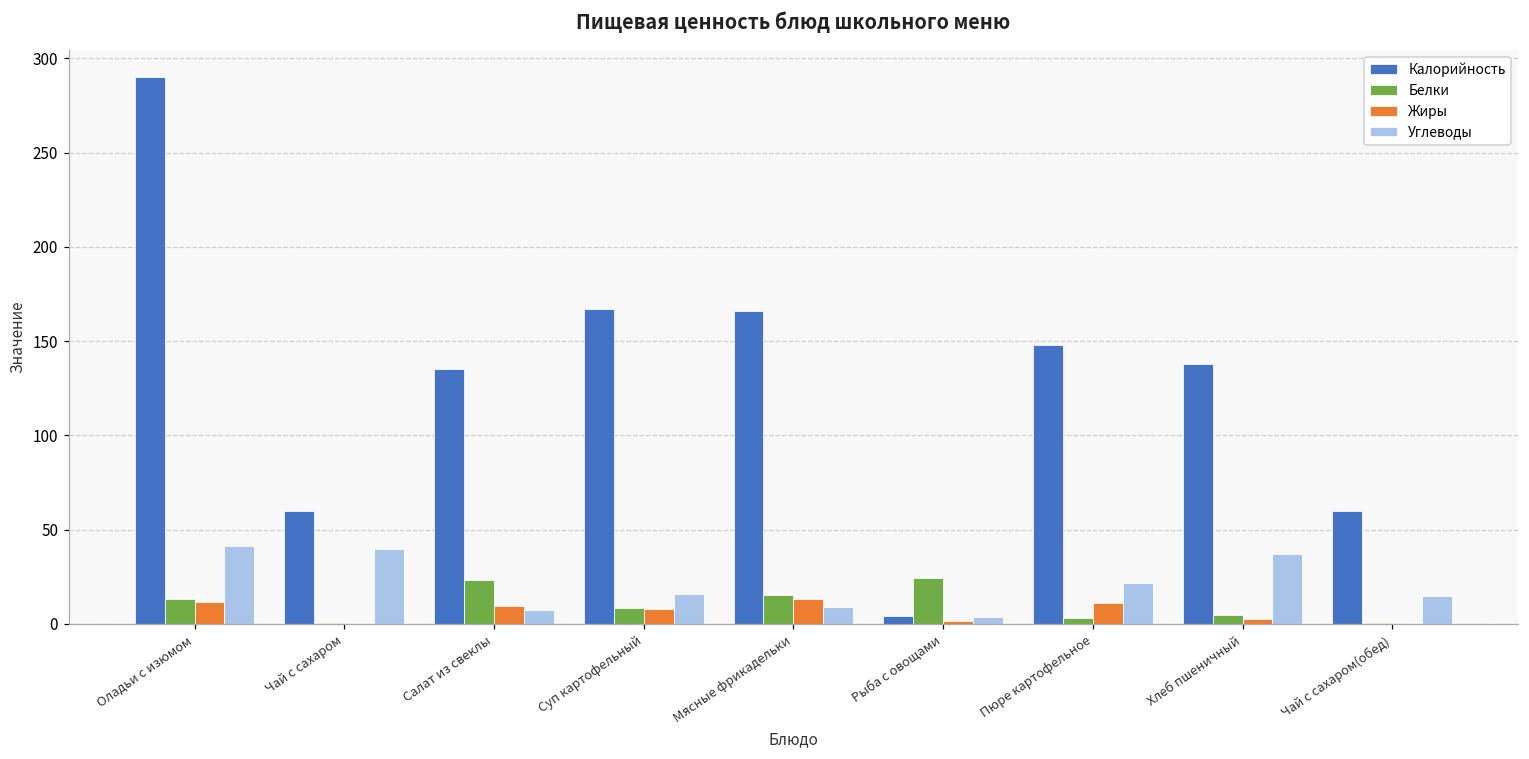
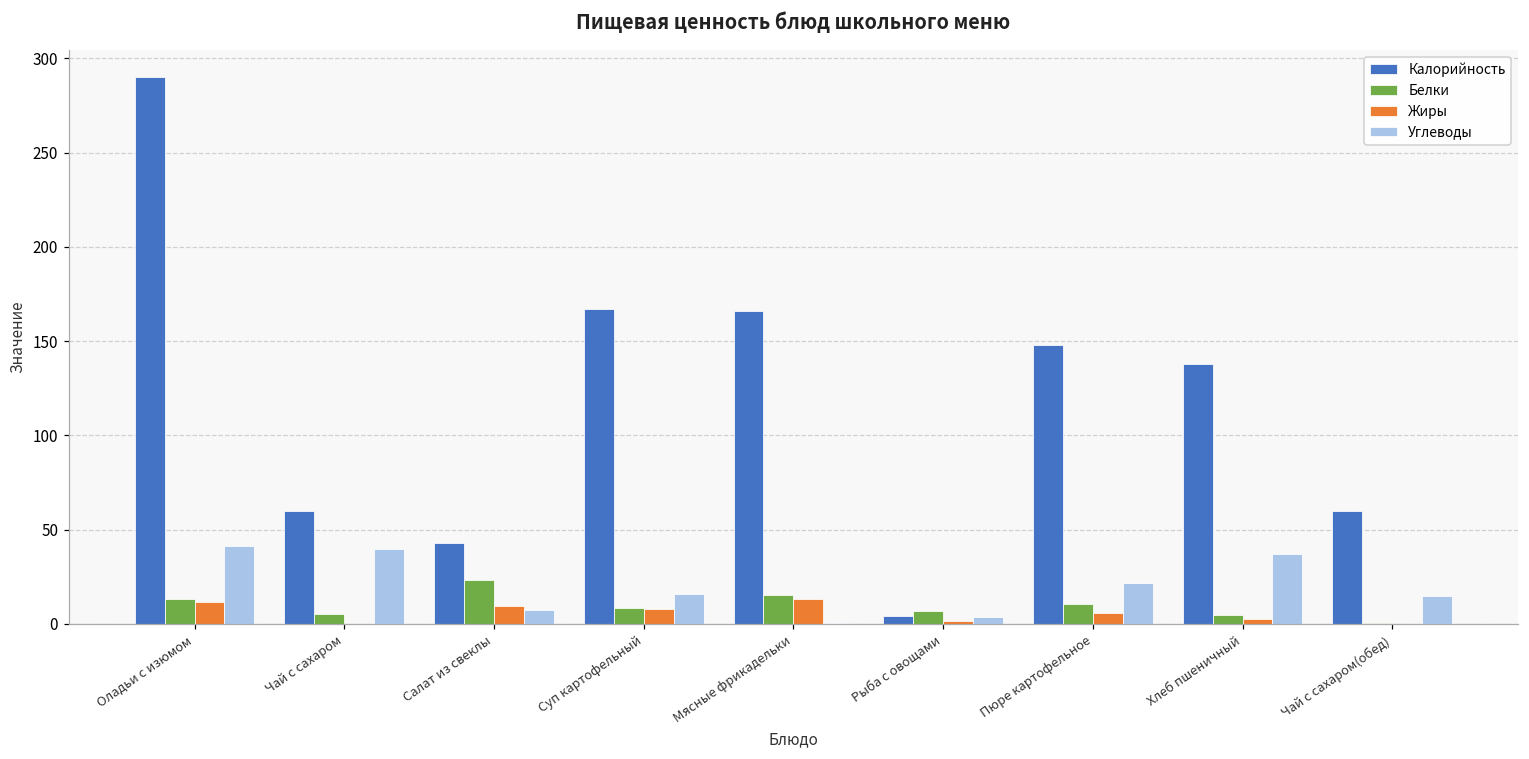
Белки, Чай с сахаром: 0 -> 5
Калорийность, Салат из свеклы: 135 -> 43
Углеводы, Мясные фрикадельки: 9 -> 1
Белки, Рыба с овощами: 24 -> 7
Белки, Пюре картофельное: 3 -> 11
Жиры, Пюре картофельное: 11 -> 6
